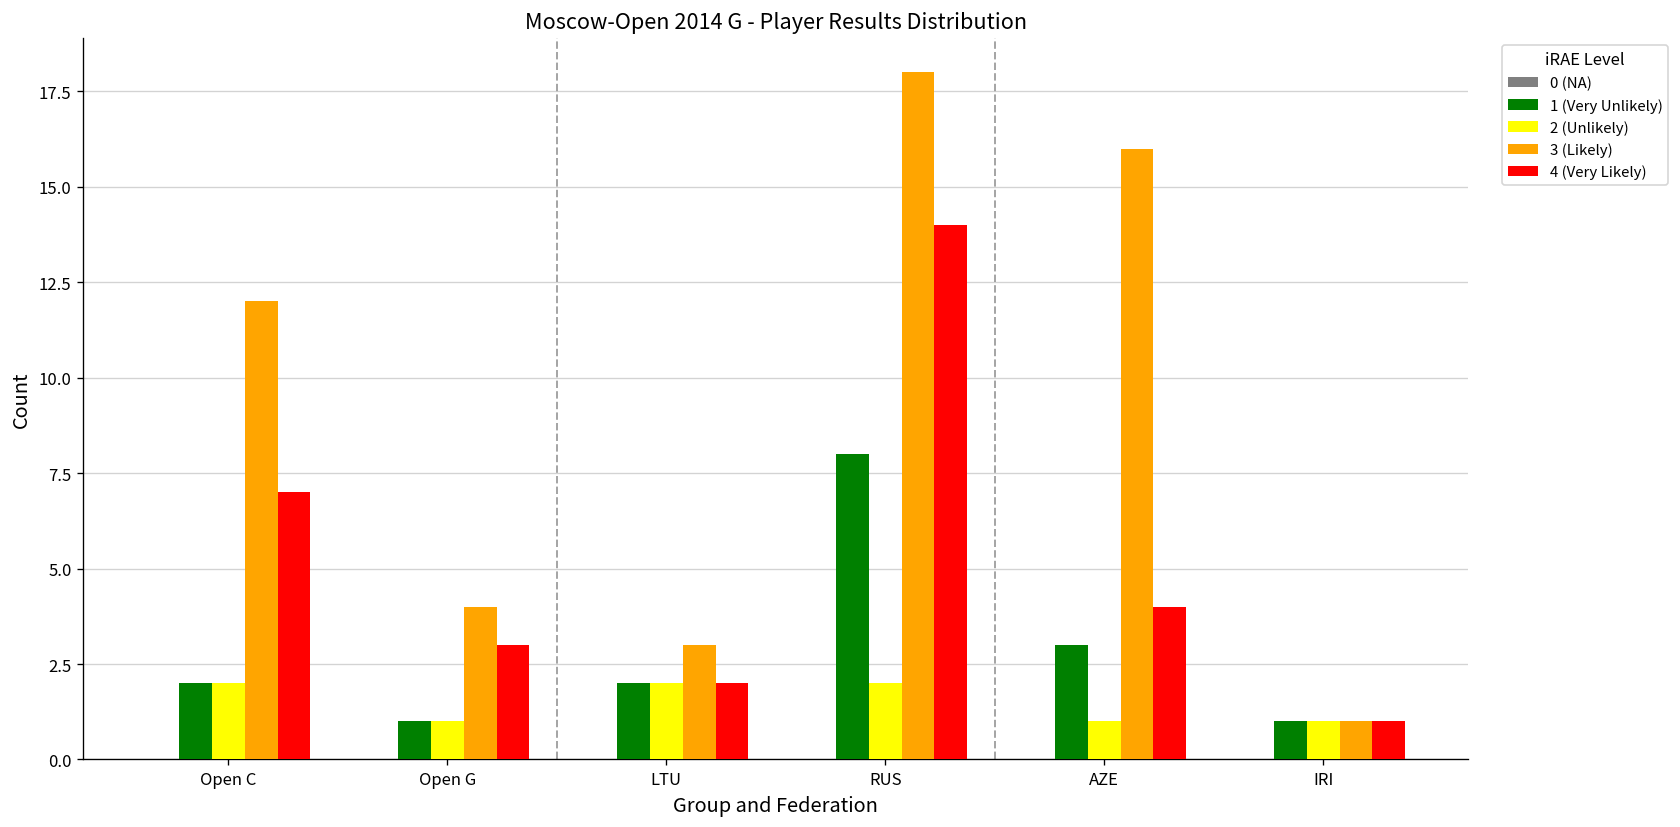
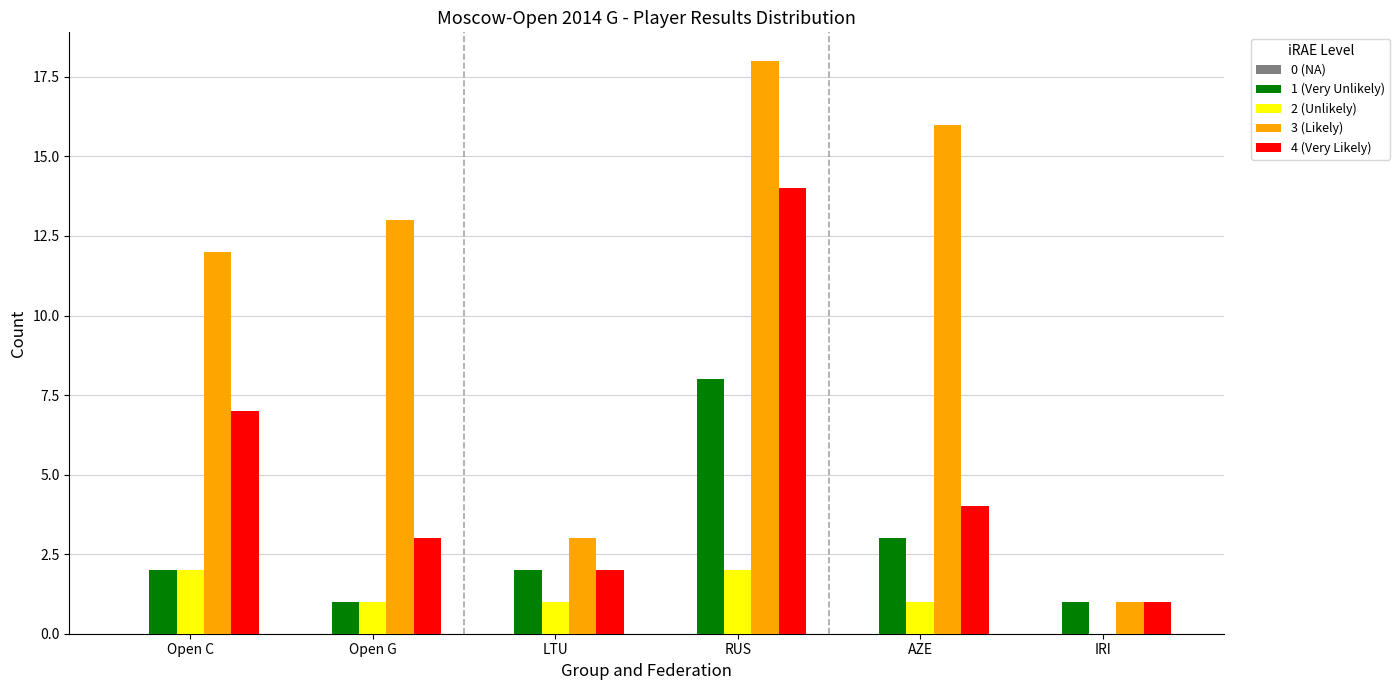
3 (Likely), Open G: 4 -> 13
2 (Unlikely), LTU: 2 -> 1
2 (Unlikely), IRI: 1 -> 0
